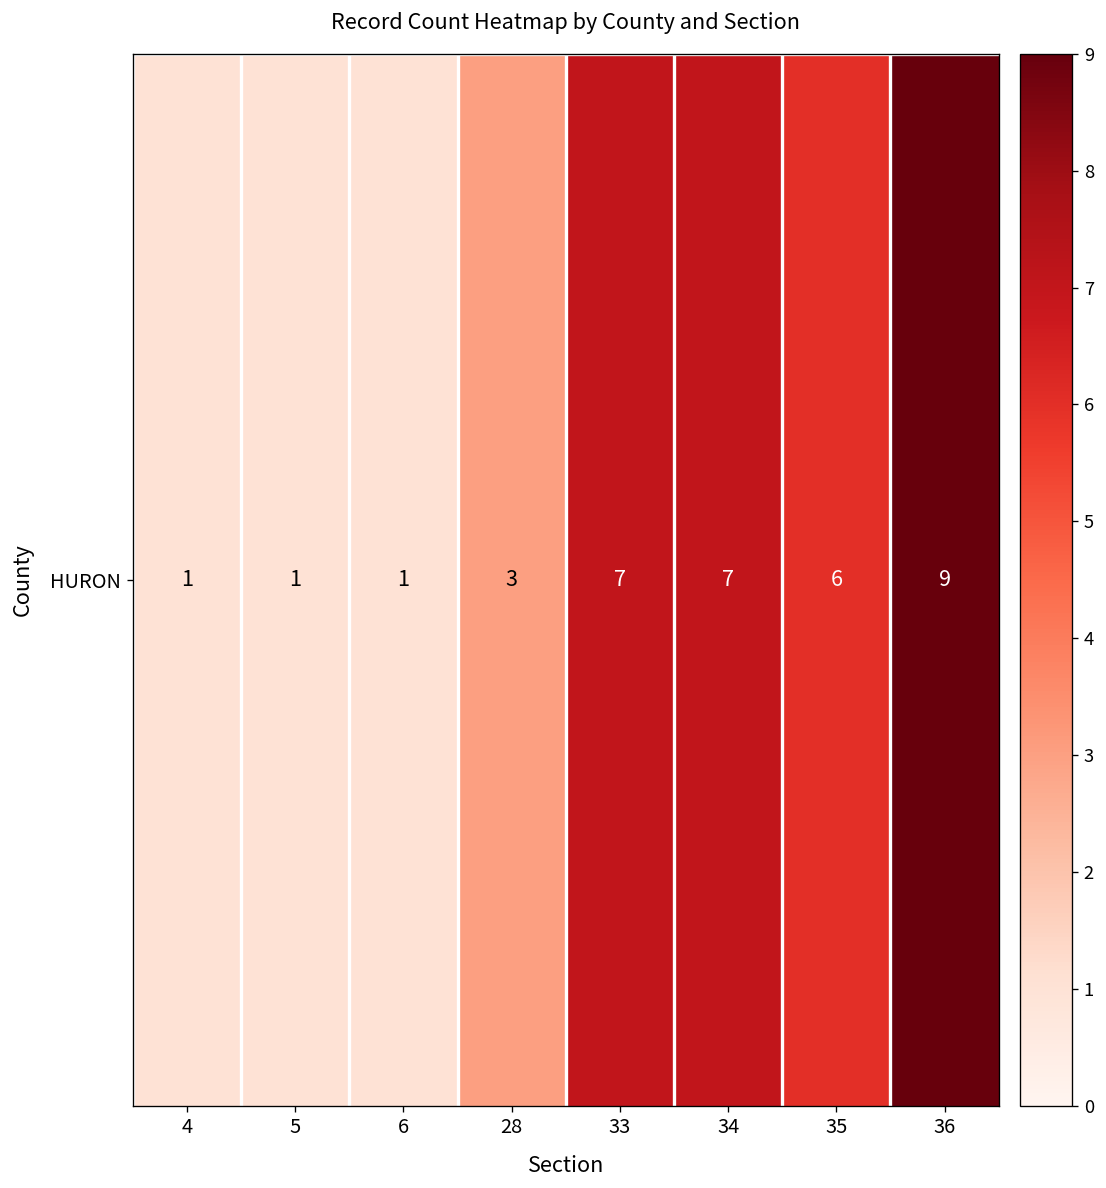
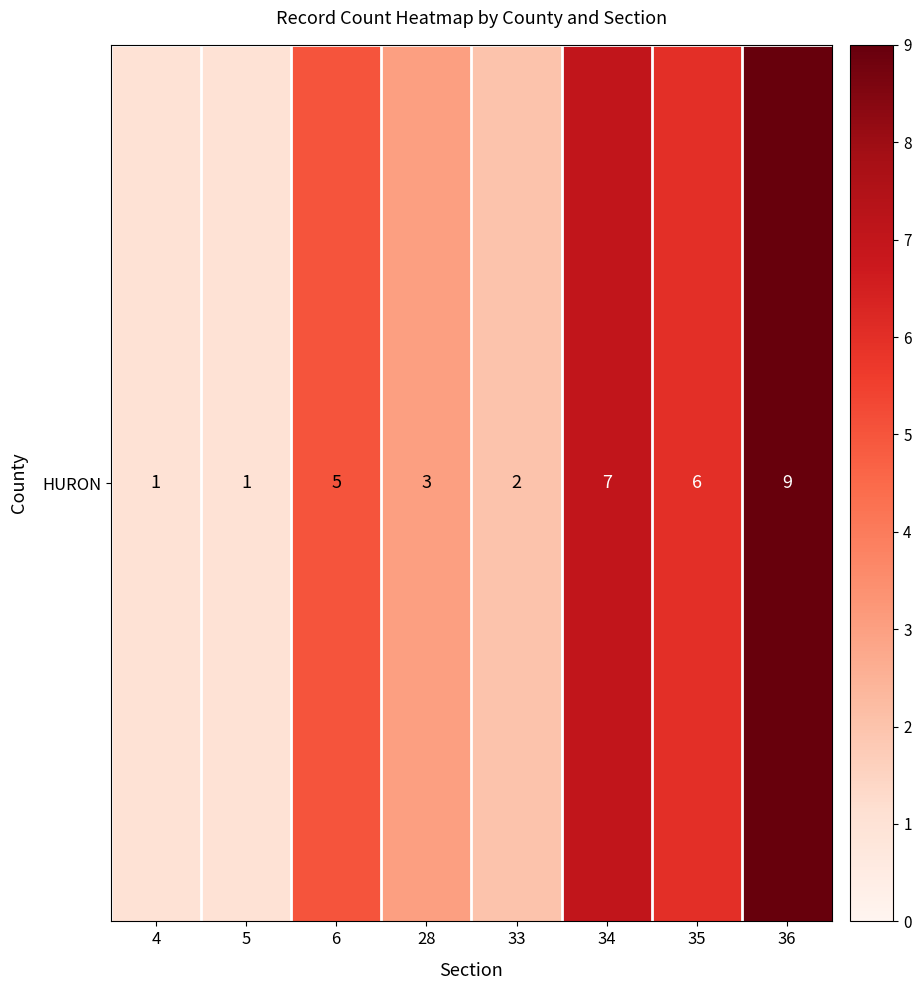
HURON, 6: 1 -> 5
HURON, 33: 7 -> 2
